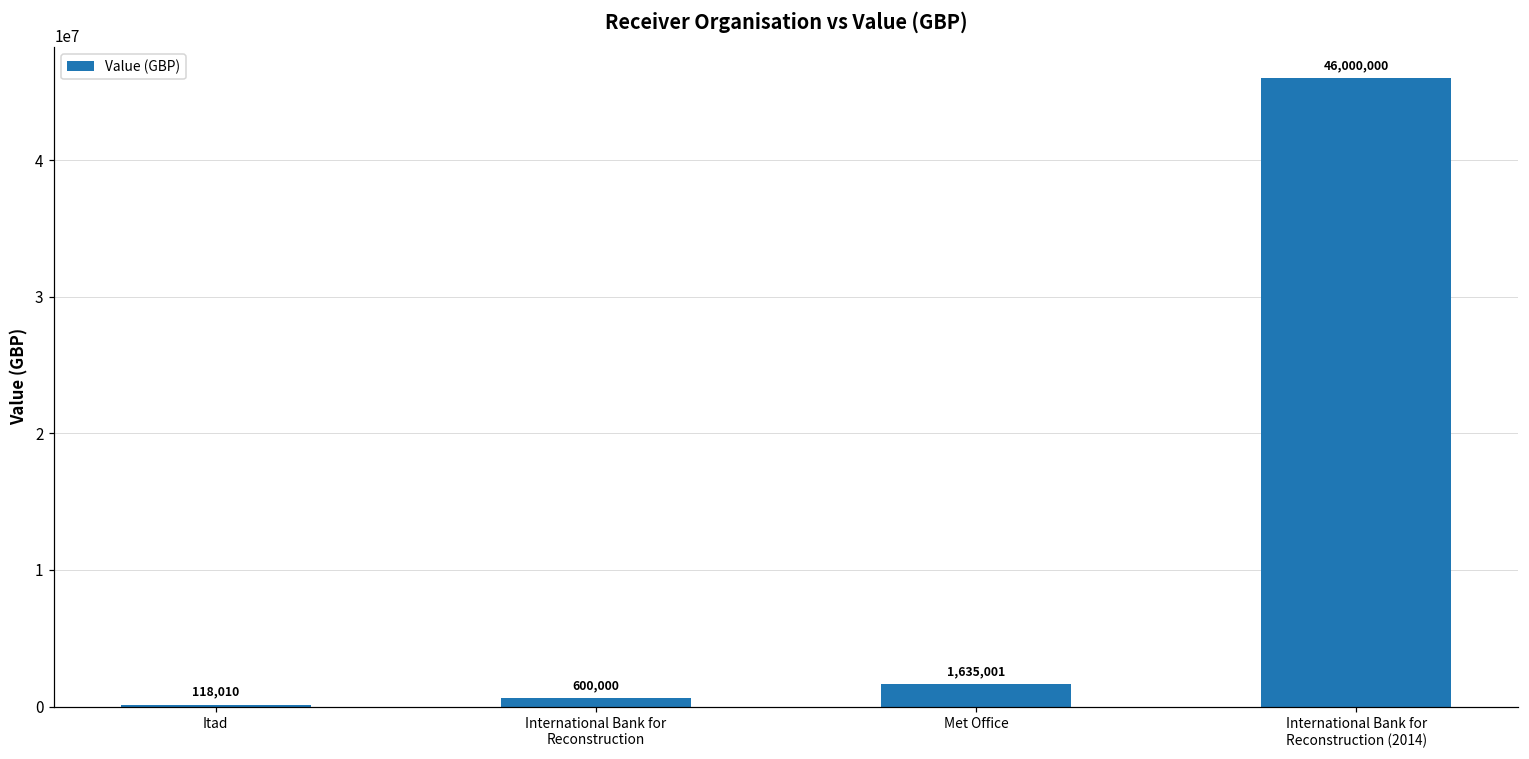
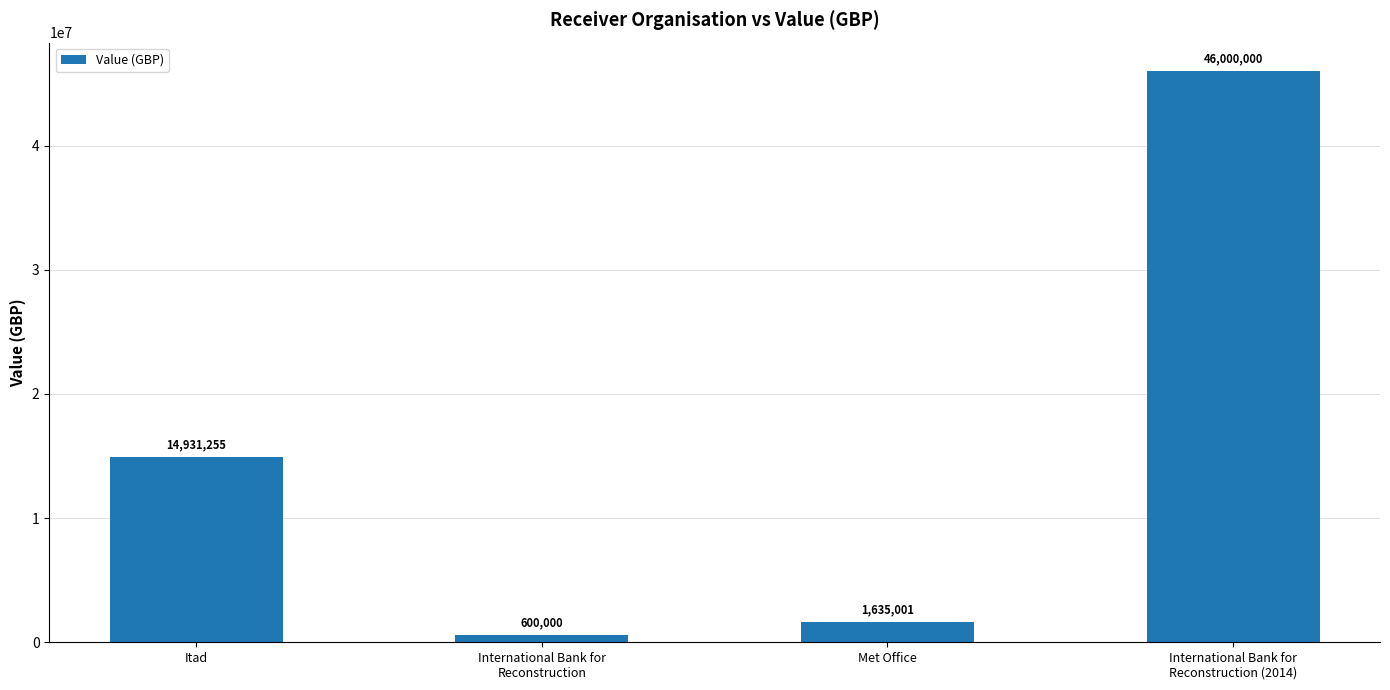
Itad: 118,010 -> 14,931,255
